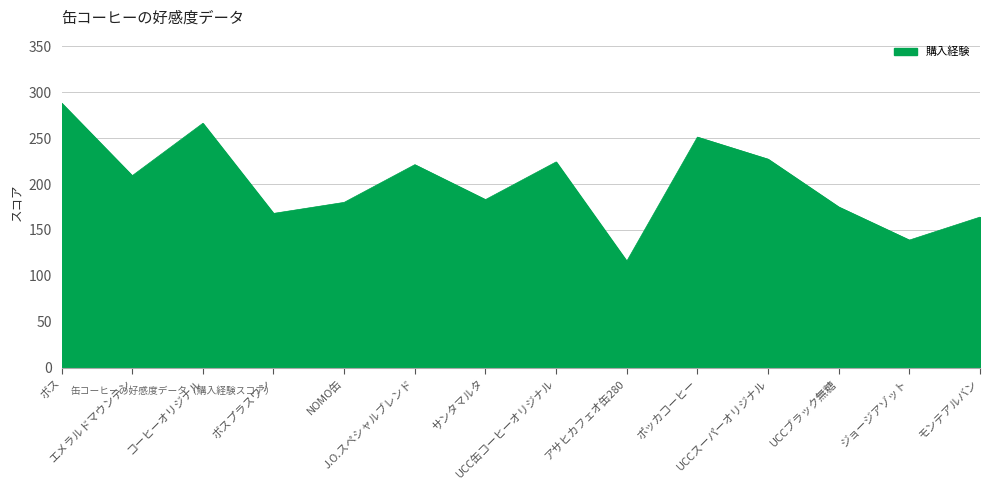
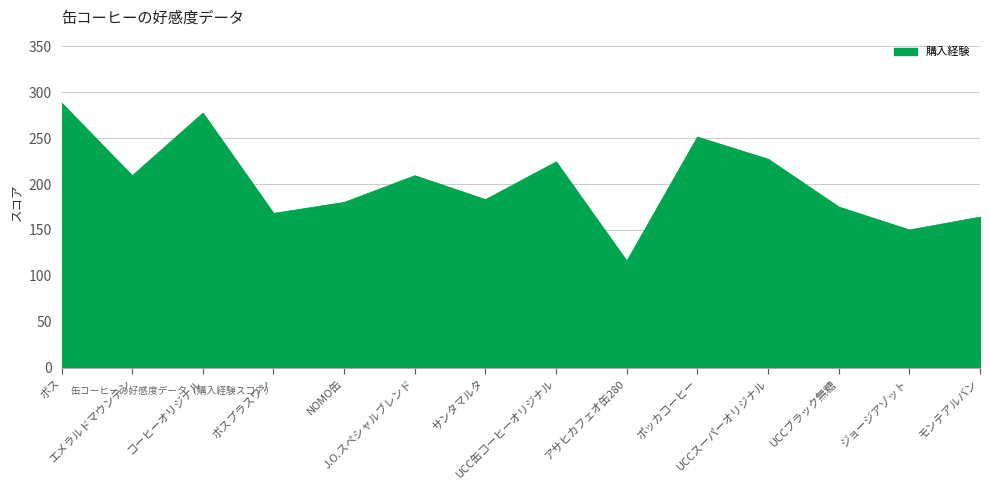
コーヒーオリジナル: 270 -> 280
J.O.スペシャルブレンド: 220 -> 210
ジョージアゾット: 140 -> 150
